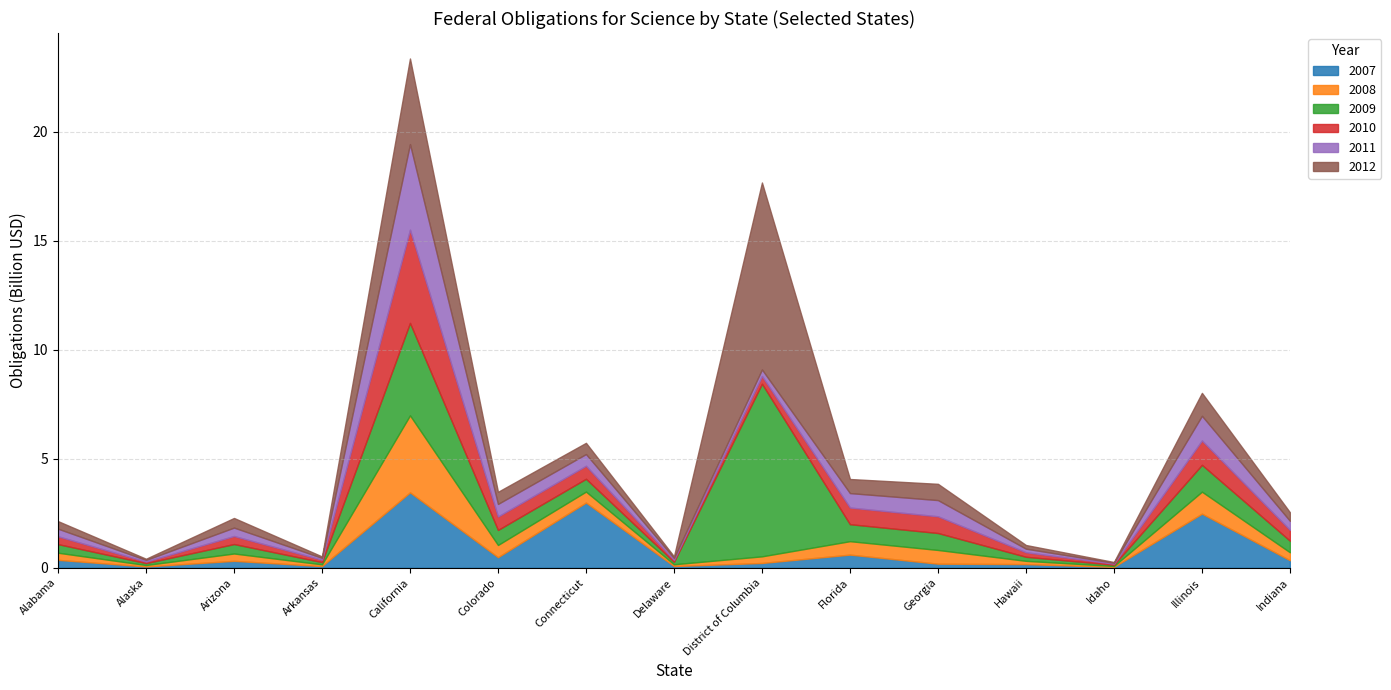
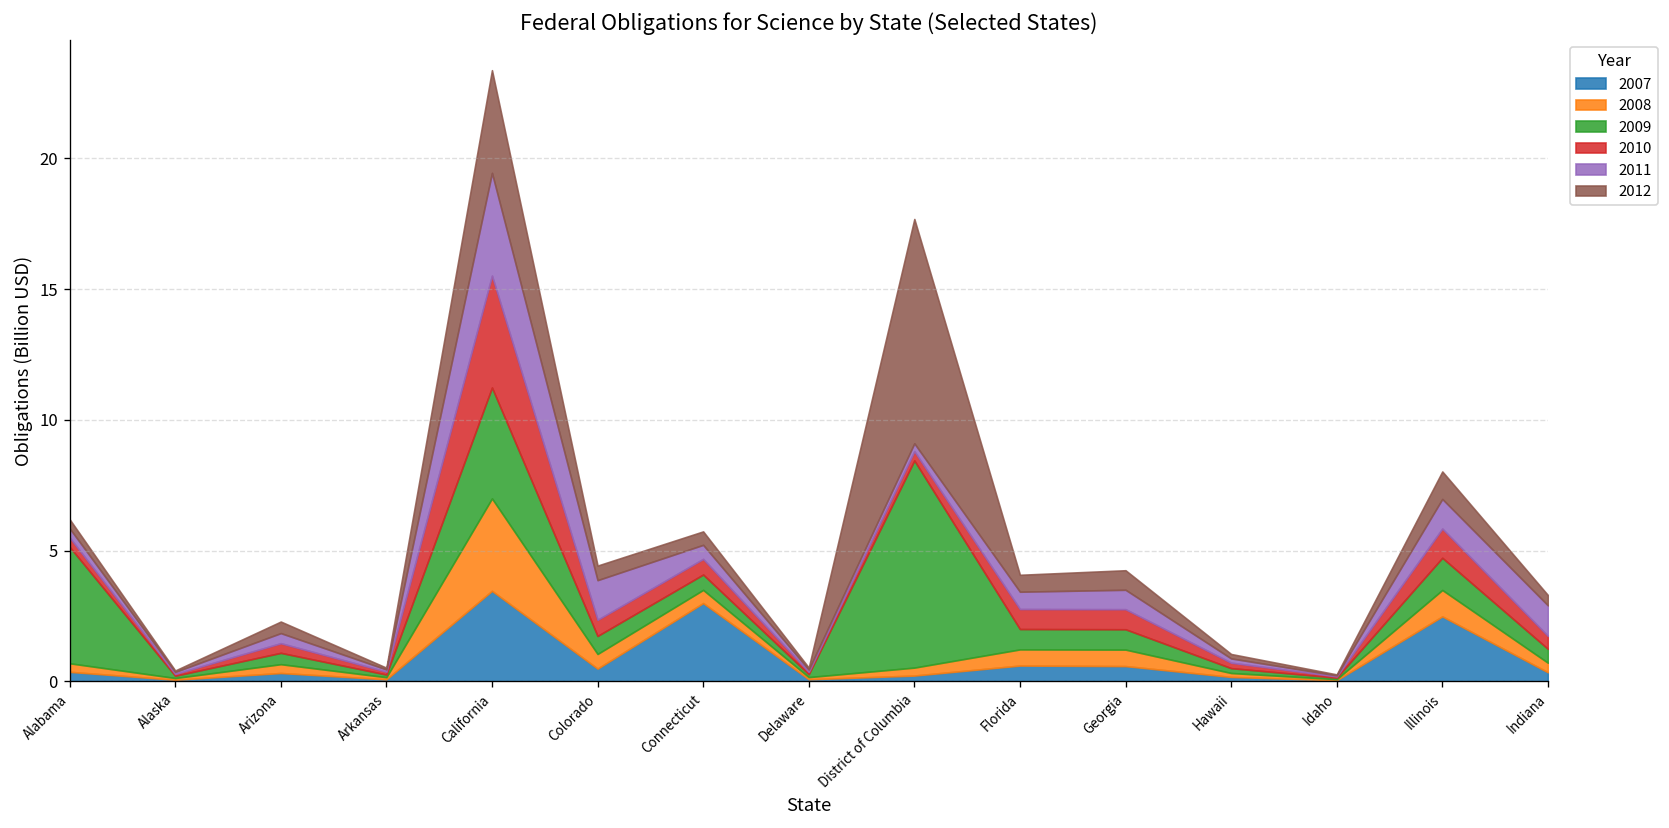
2009, Alabama: 0.4 -> 4.5
2011, Colorado: 0.6 -> 1.5
2007, Georgia: 0.2 -> 0.6
2011, Indiana: 0.4 -> 1.2
